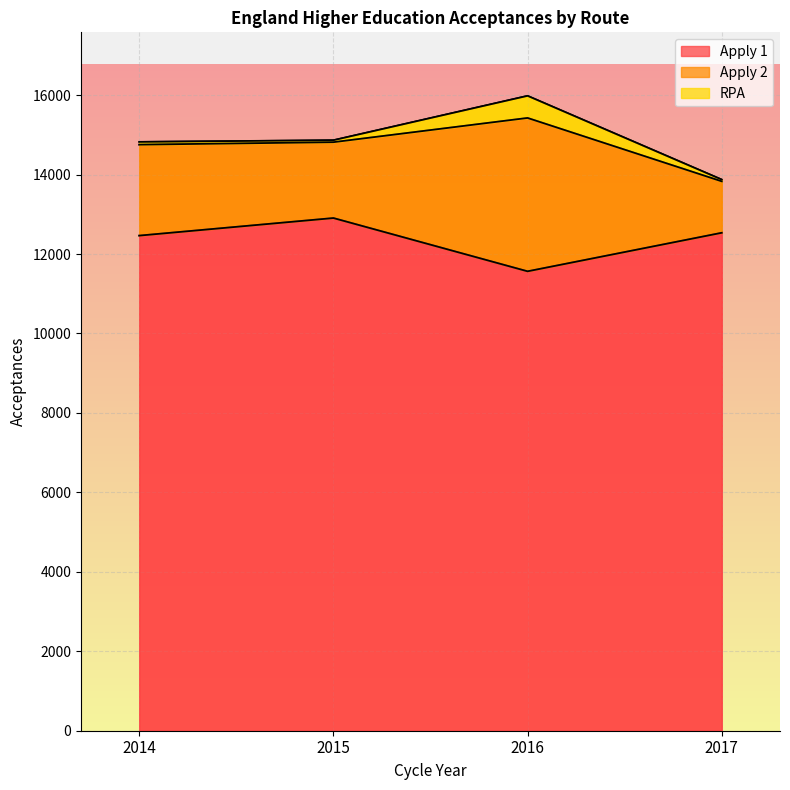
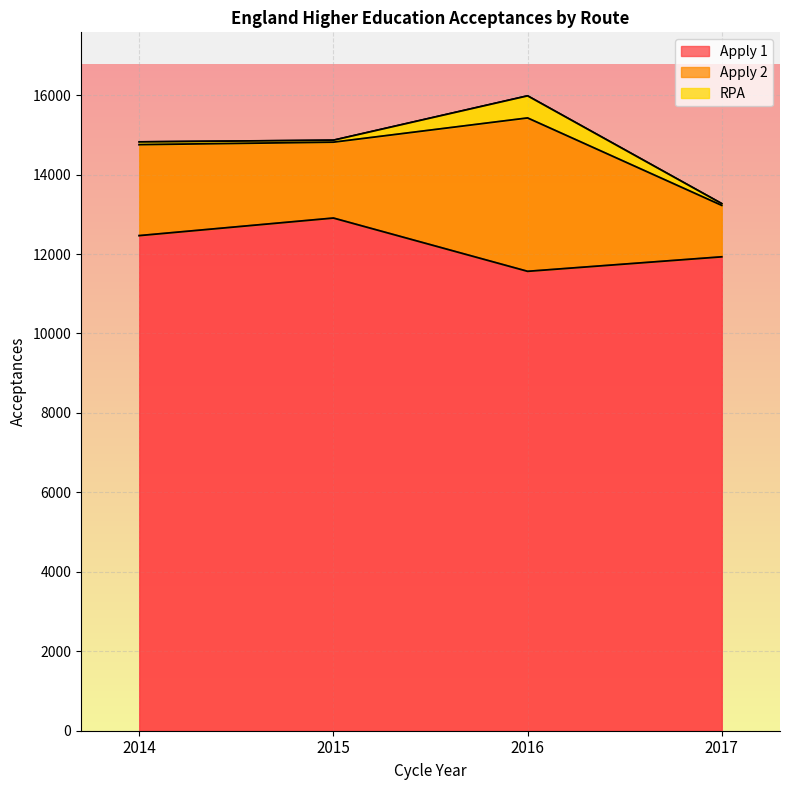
Apply 1, 2017: 12500 -> 11900
